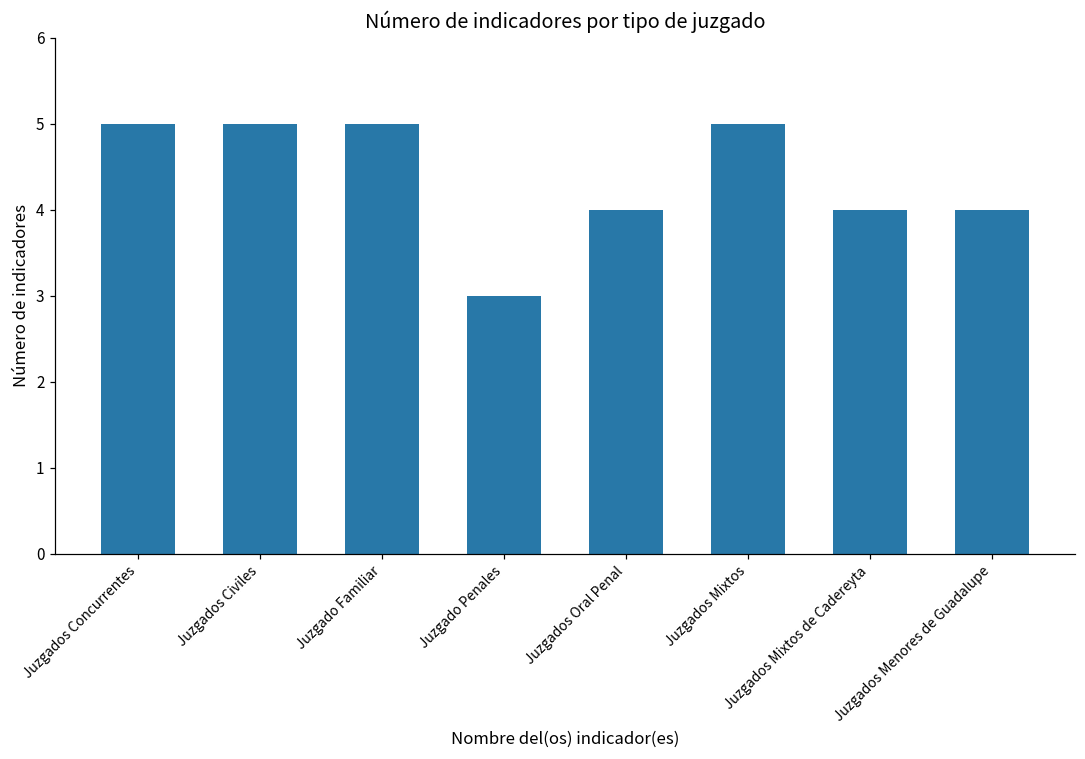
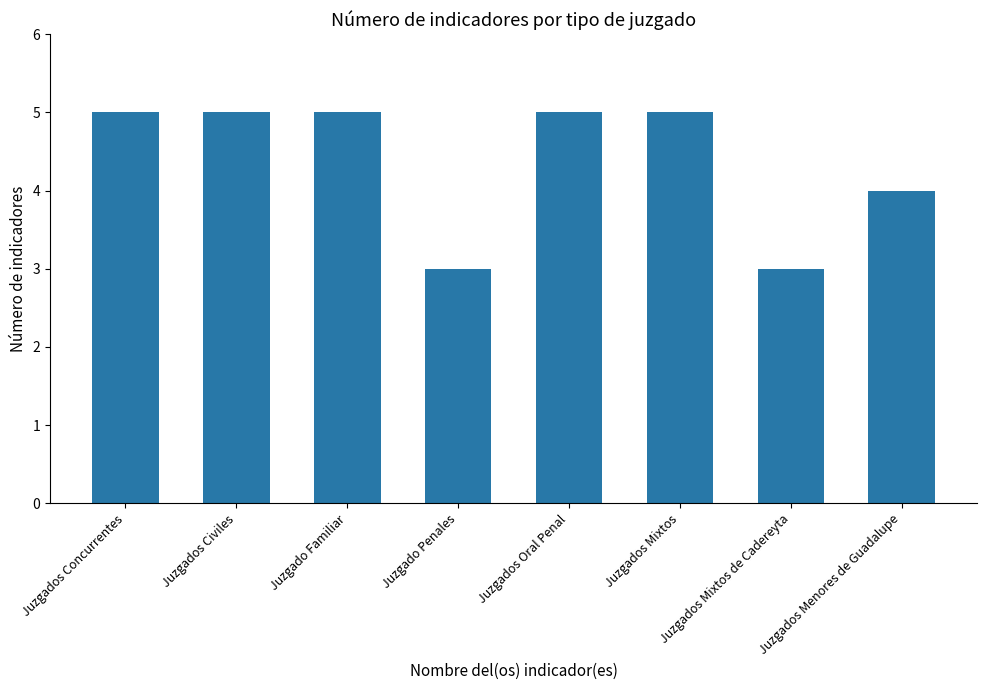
Juzgados Oral Penal: 4 -> 5
Juzgados Mixtos de Cadereyta: 4 -> 3
